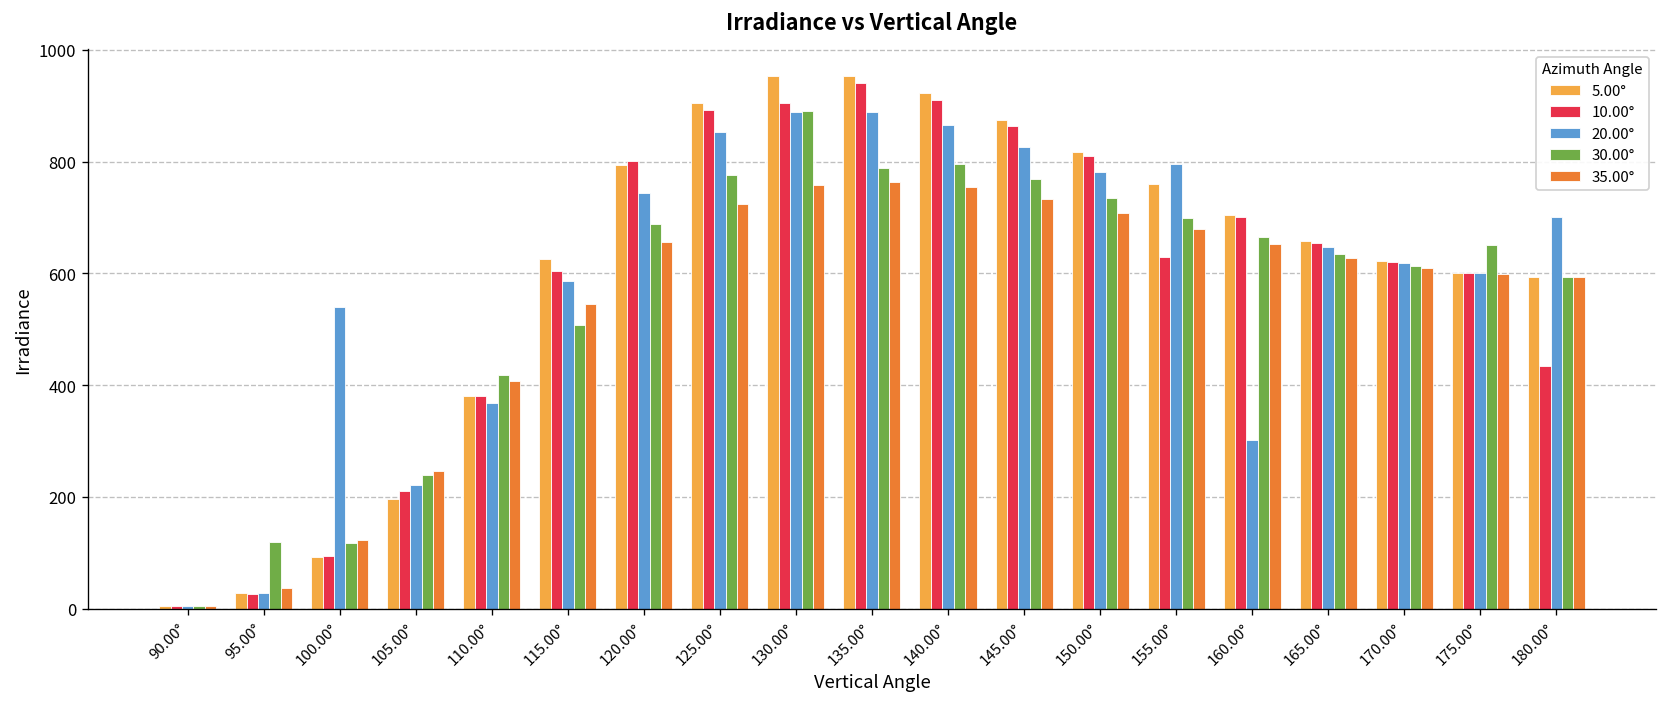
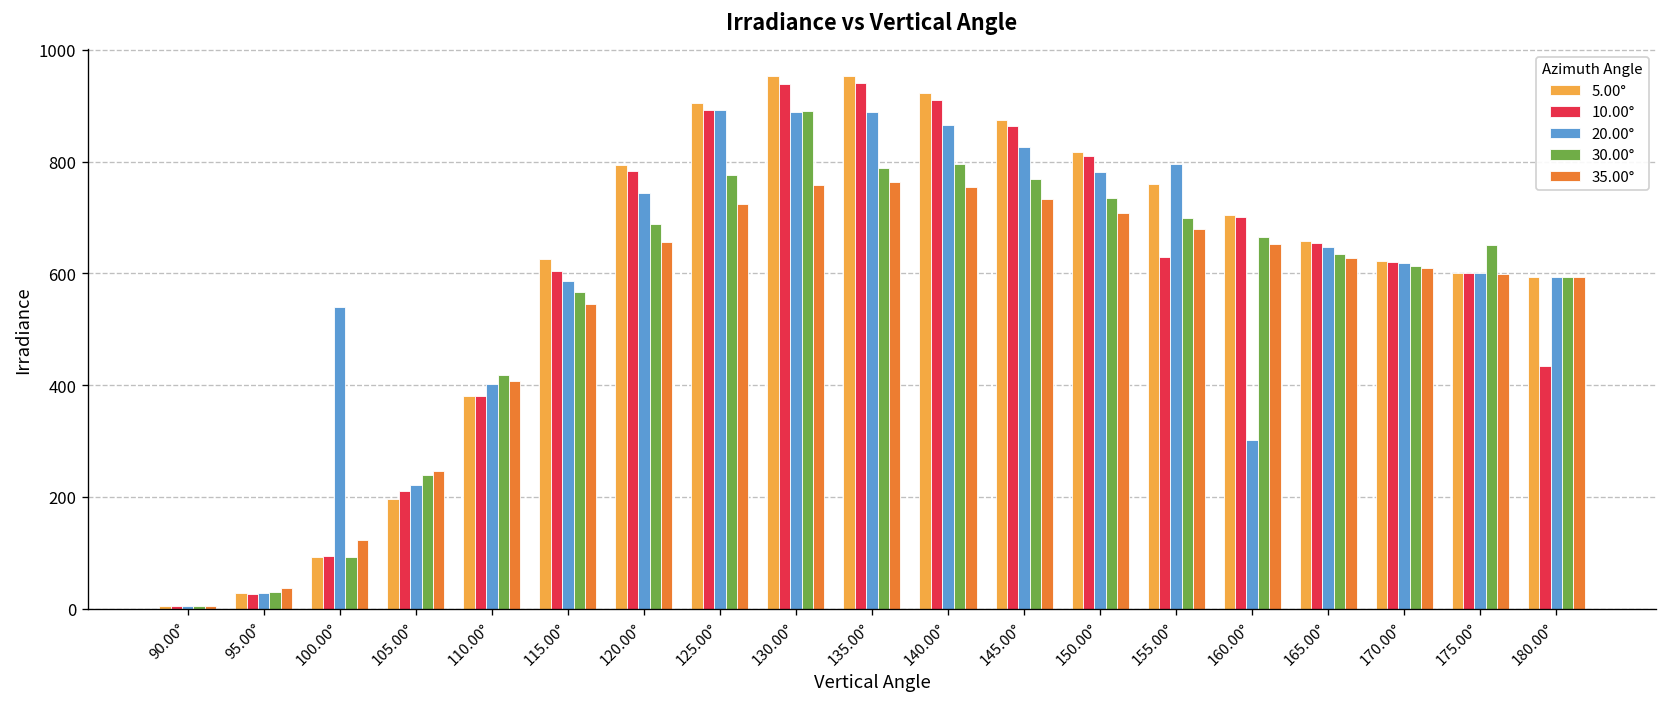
30.00°, 95.00°: 120 -> 30
30.00°, 100.00°: 120 -> 90
20.00°, 110.00°: 370 -> 400
30.00°, 115.00°: 510 -> 570
10.00°, 120.00°: 800 -> 780
20.00°, 125.00°: 850 -> 890
10.00°, 130.00°: 900 -> 940
20.00°, 180.00°: 700 -> 590
